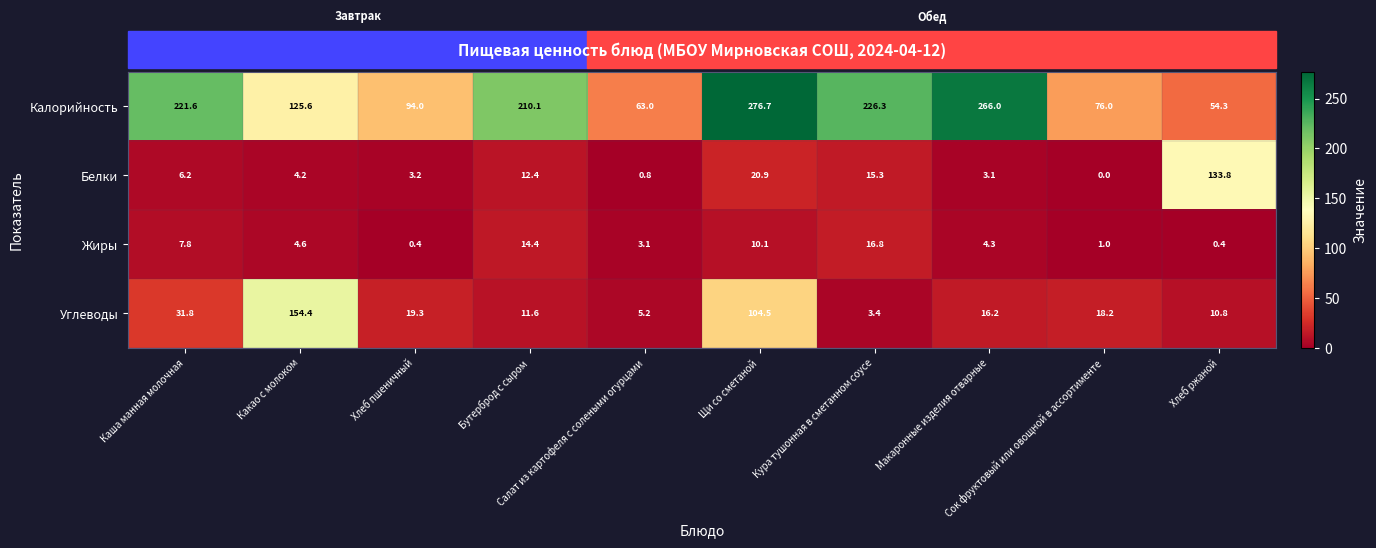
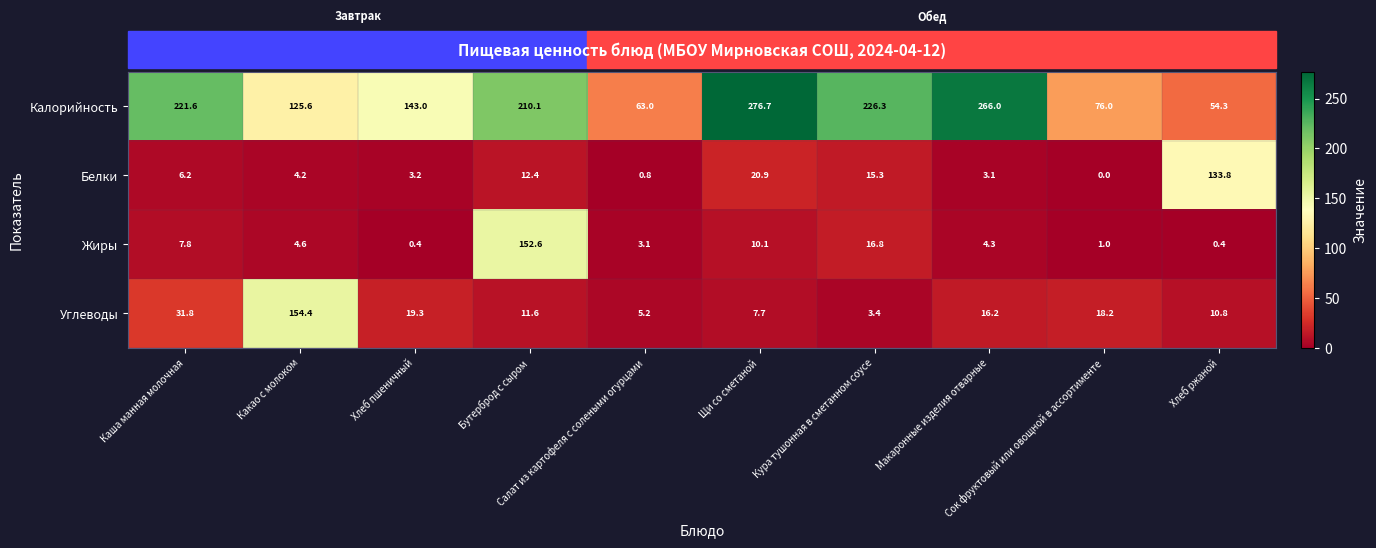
Калорийность, Хлеб пшеничный: 94.0 -> 143.0
Жиры, Бутерброд с сыром: 14.4 -> 152.6
Углеводы, Щи со сметаной: 104.5 -> 7.7
